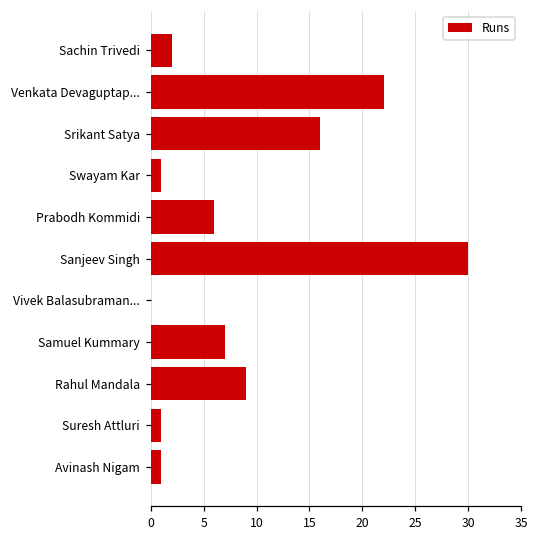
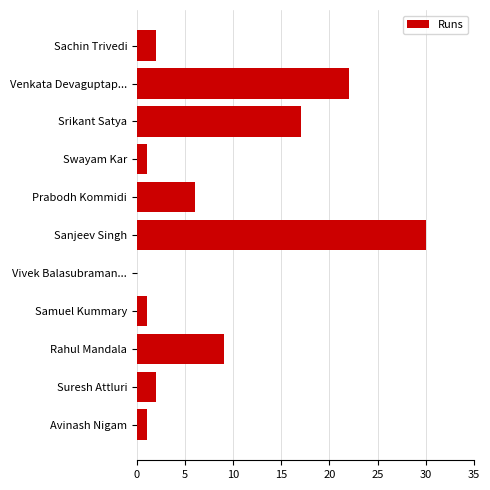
Srikant Satya: 16 -> 17
Samuel Kummary: 7 -> 1
Suresh Attluri: 1 -> 2
